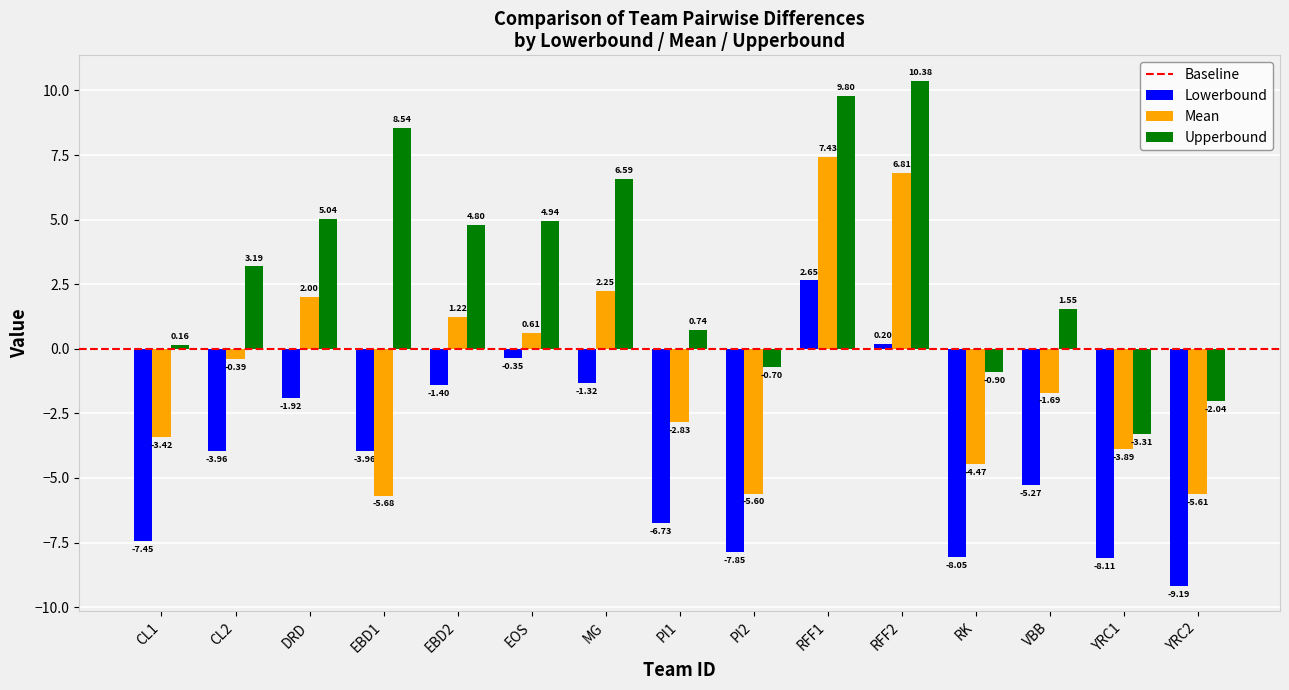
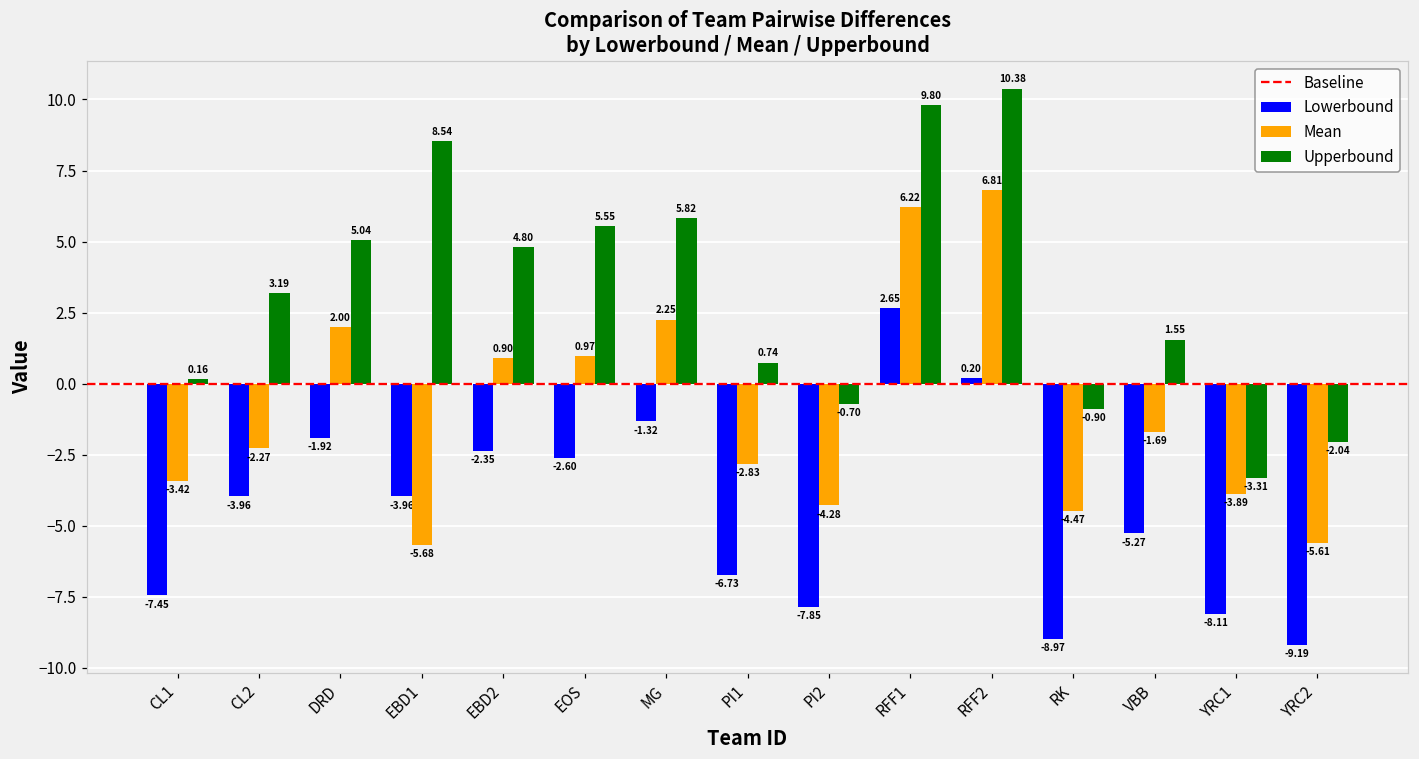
Mean, CL2: -0.39 -> -2.27
Lowerbound, EBD2: -1.40 -> -2.35
Mean, EBD2: 1.22 -> 0.90
Lowerbound, EOS: -0.35 -> -2.60
Mean, EOS: 0.61 -> 0.97
Upperbound, EOS: 4.94 -> 5.55
Upperbound, MG: 6.59 -> 5.82
Mean, PI2: -5.60 -> -4.28
Mean, RFF1: 7.43 -> 6.22
Lowerbound, RK: -8.05 -> -8.97
